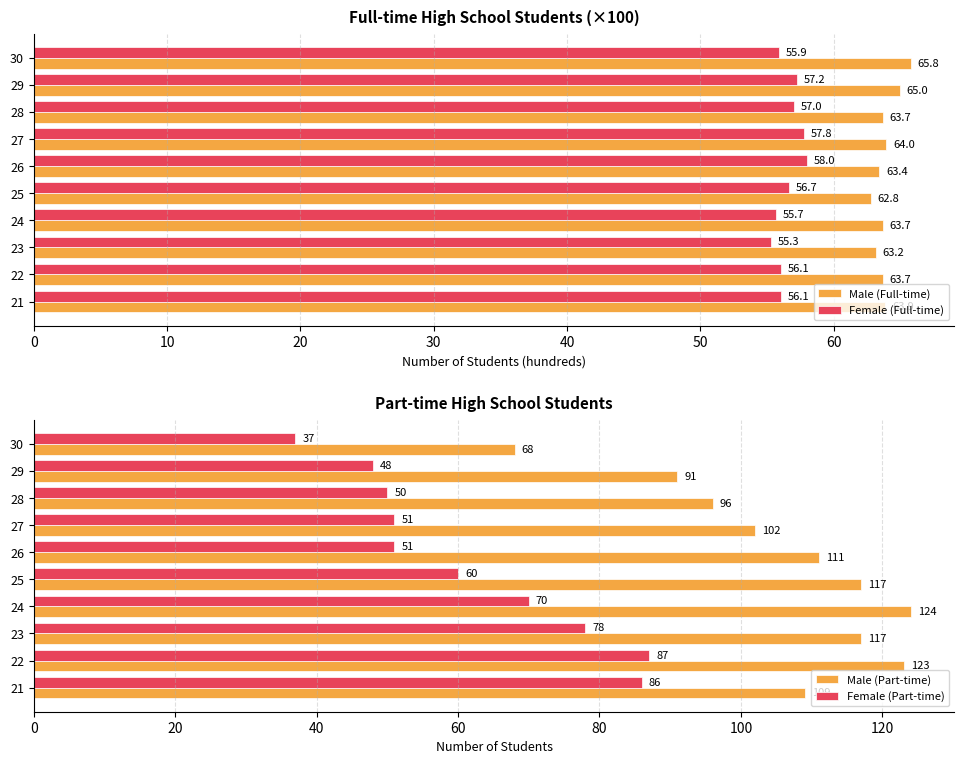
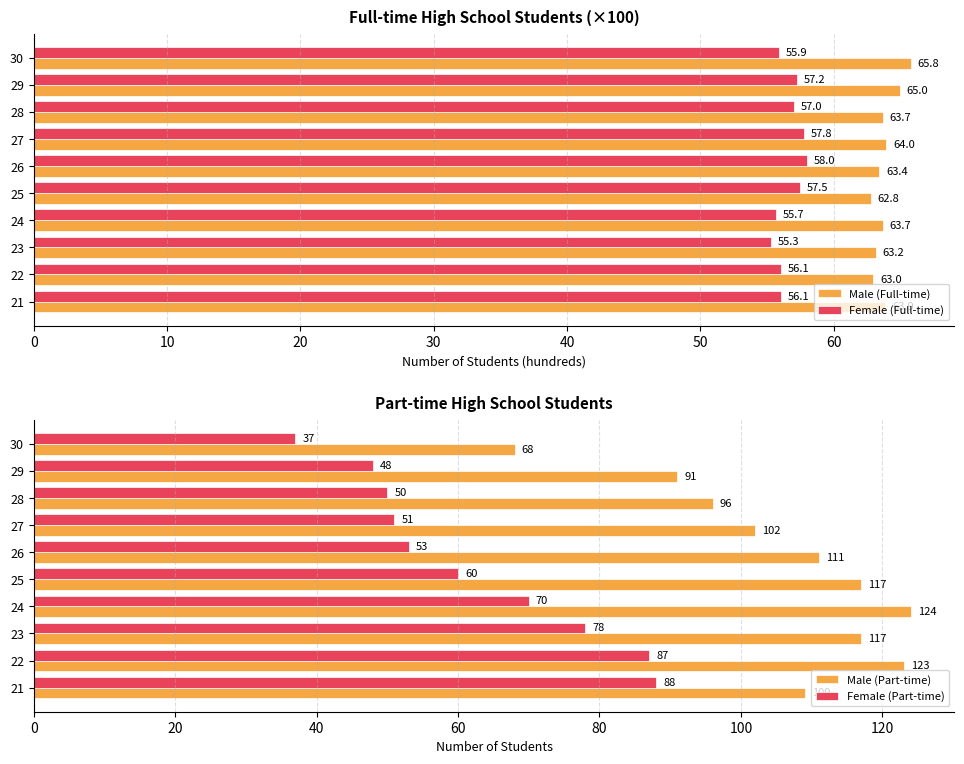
Full-time High School Students (×100), Female (Full-time), 25: 56.7 -> 57.5
Full-time High School Students (×100), Male (Full-time), 22: 63.7 -> 63.0
Part-time High School Students, Female (Part-time), 26: 51 -> 53
Part-time High School Students, Female (Part-time), 21: 86 -> 88
